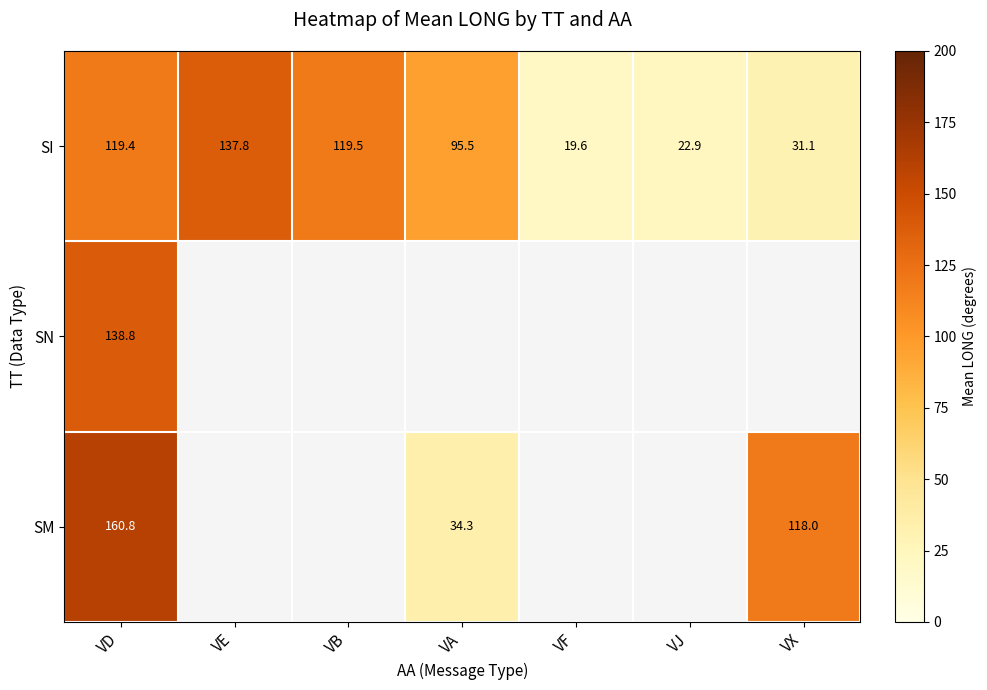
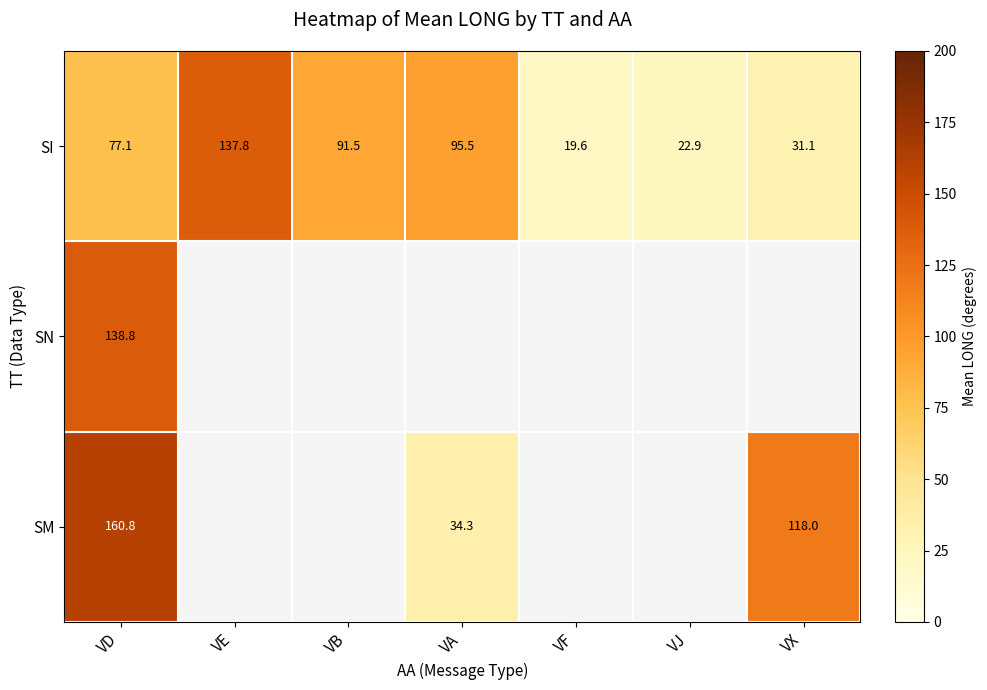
SI, VD: 119.4 -> 77.1
SI, VB: 119.5 -> 91.5
